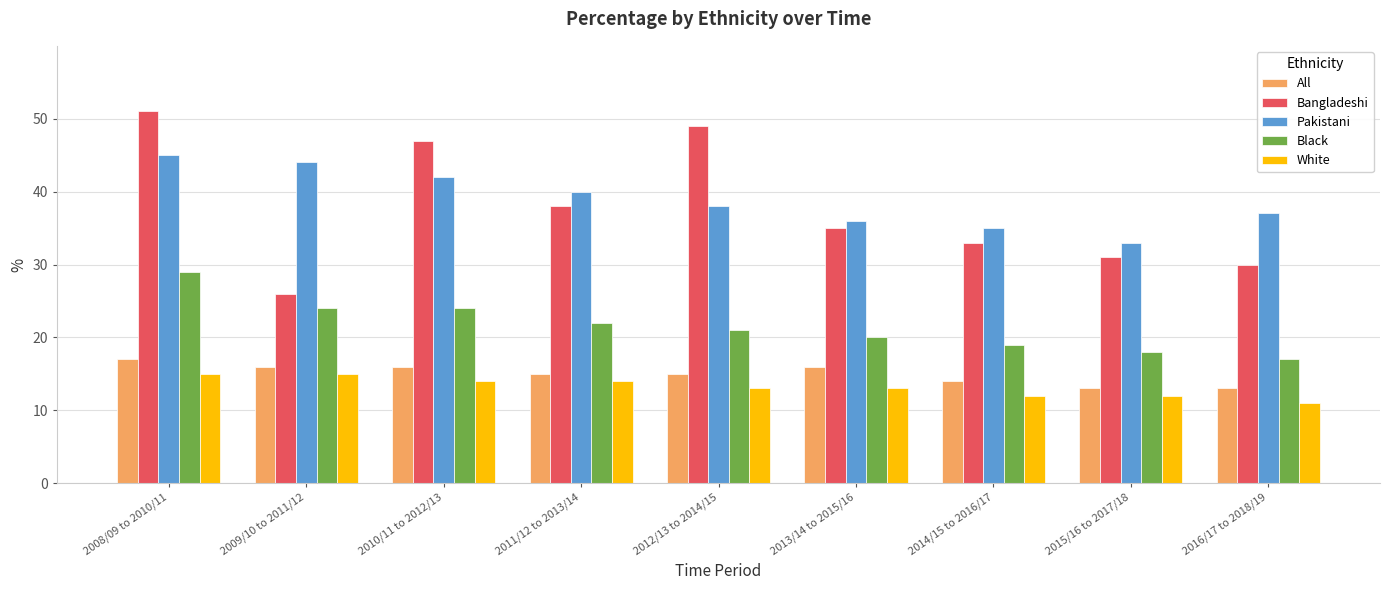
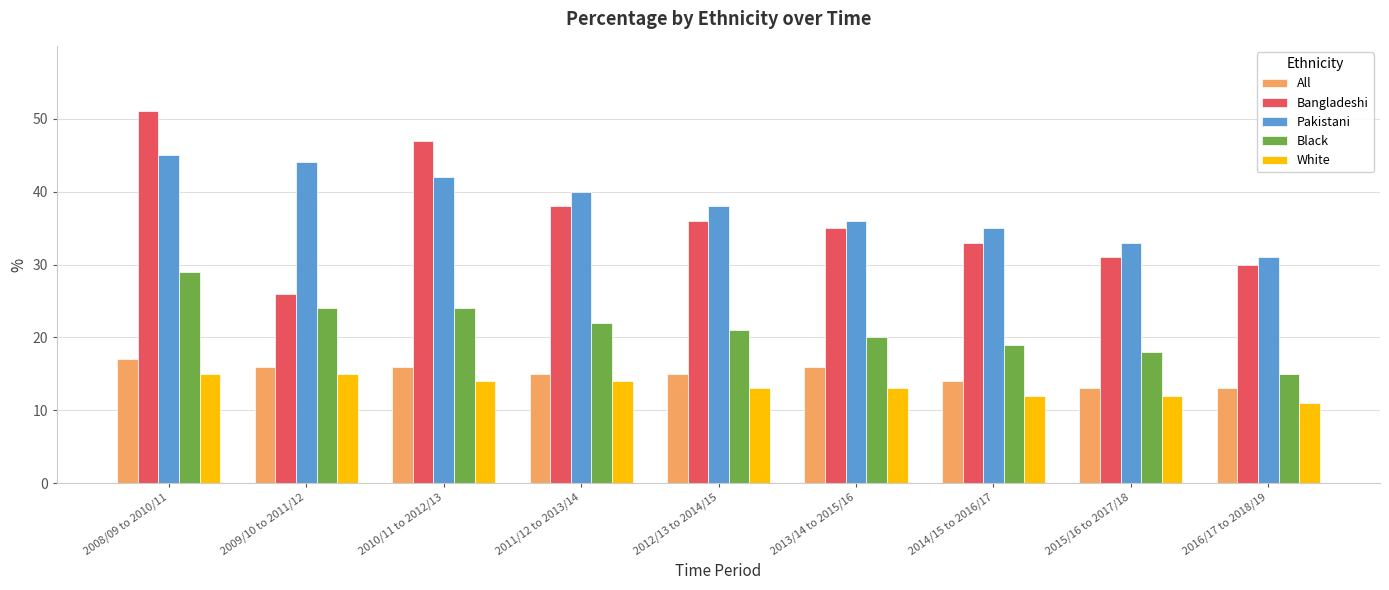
Bangladeshi, 2012/13 to 2014/15: 49 -> 36
Pakistani, 2016/17 to 2018/19: 37 -> 31
Black, 2016/17 to 2018/19: 17 -> 15
